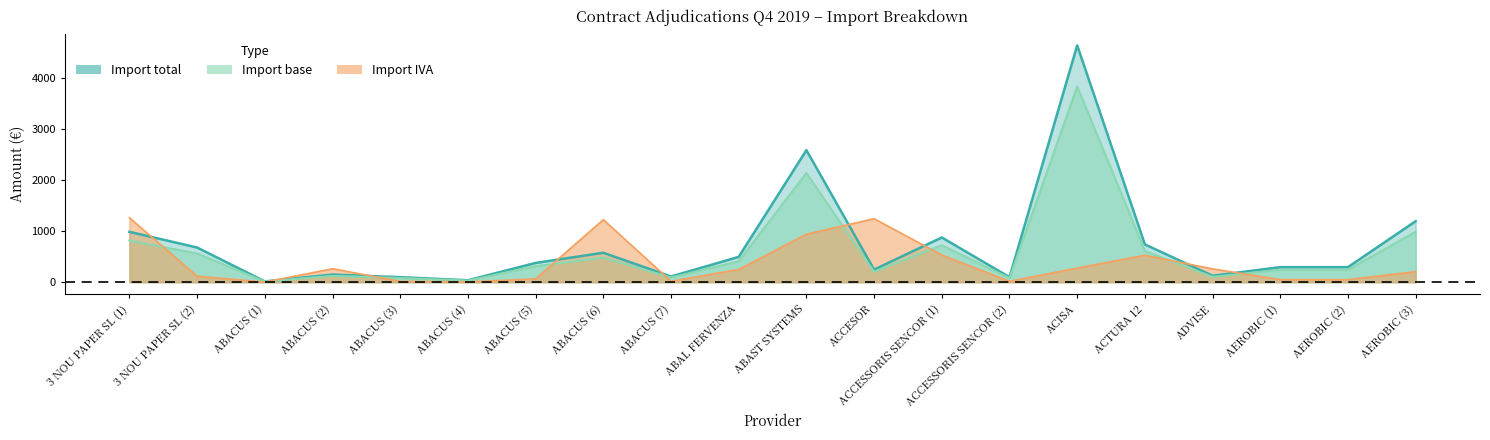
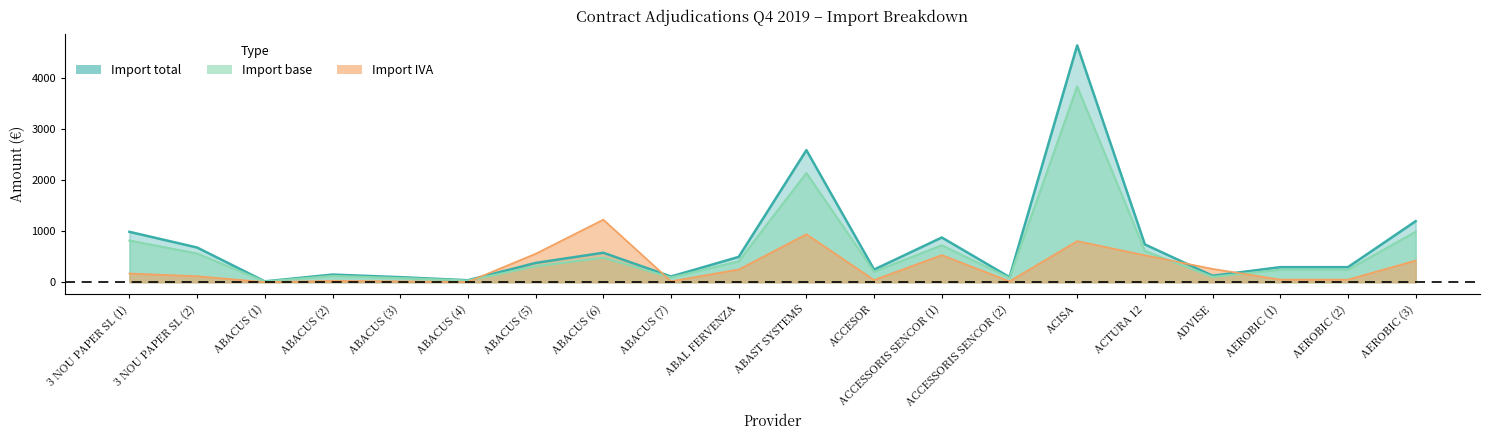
Import IVA, 3 NOU PAPER SL (1): 1300 -> 200
Import IVA, ABACUS (2): 300 -> 0
Import IVA, ABACUS (5): 100 -> 600
Import IVA, ACCESOR: 1200 -> 0
Import IVA, ACISA: 300 -> 800
Import IVA, AEROBIC (3): 200 -> 400
